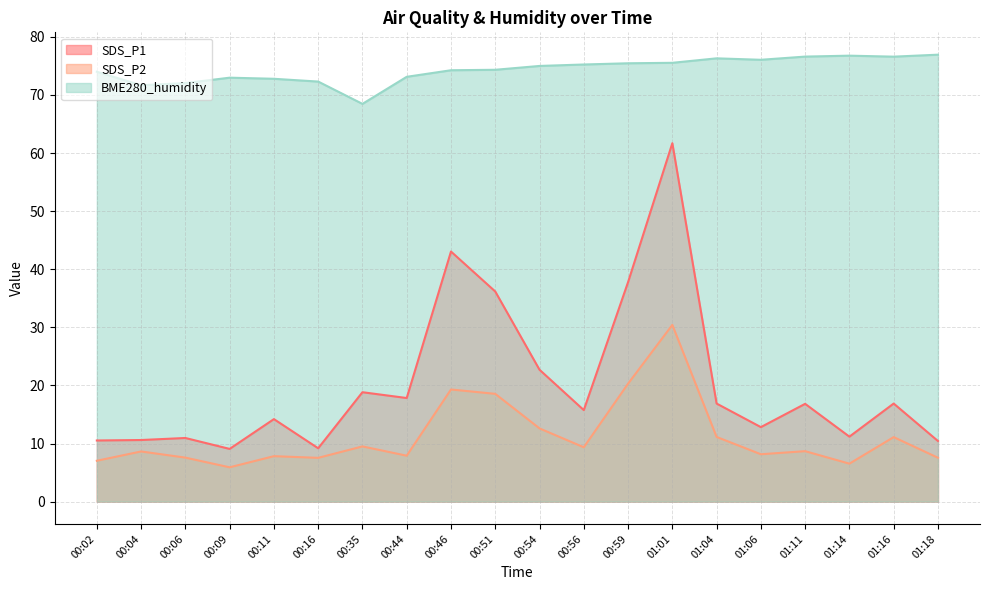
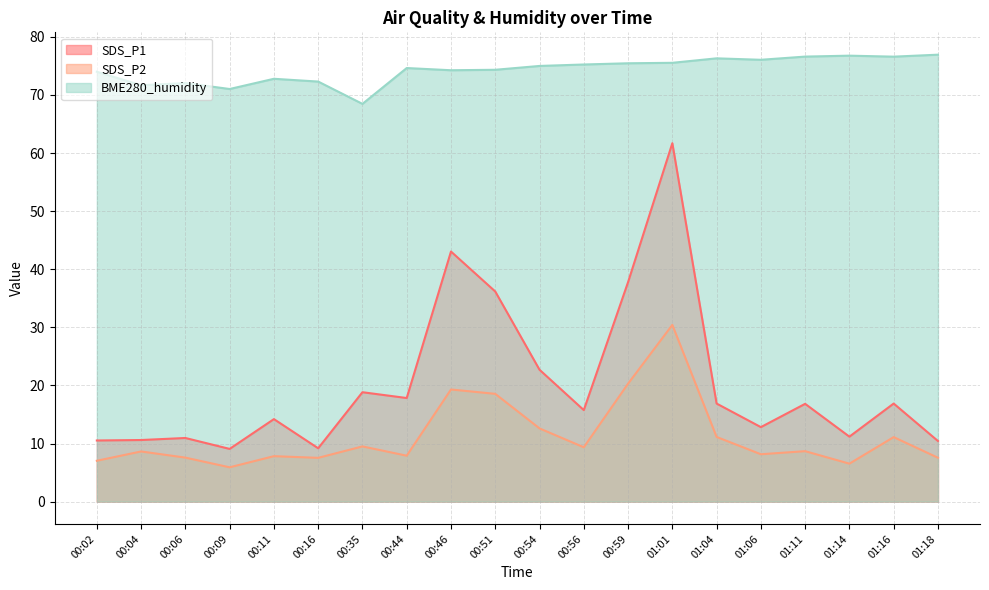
BME280_humidity, 00:09: 73 -> 71
BME280_humidity, 00:44: 73 -> 75
